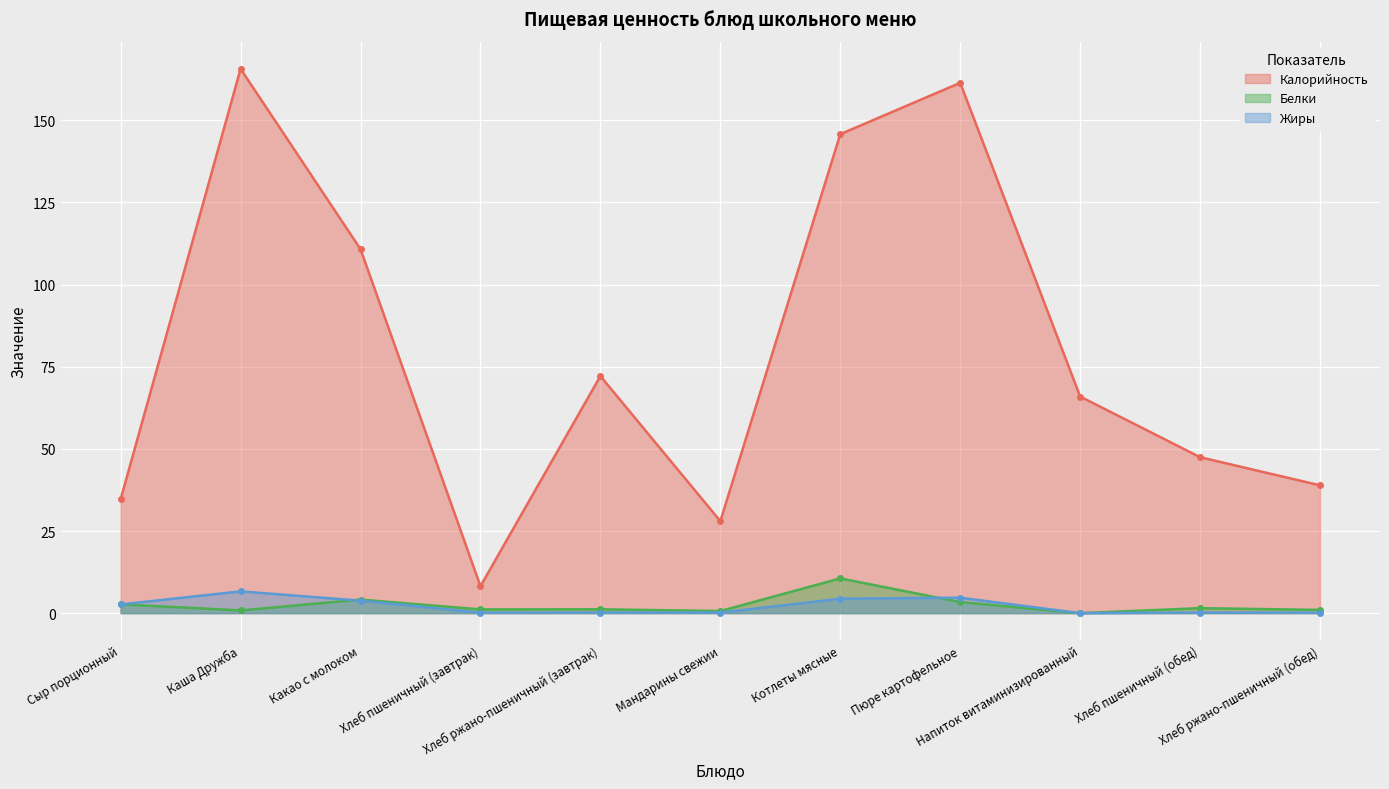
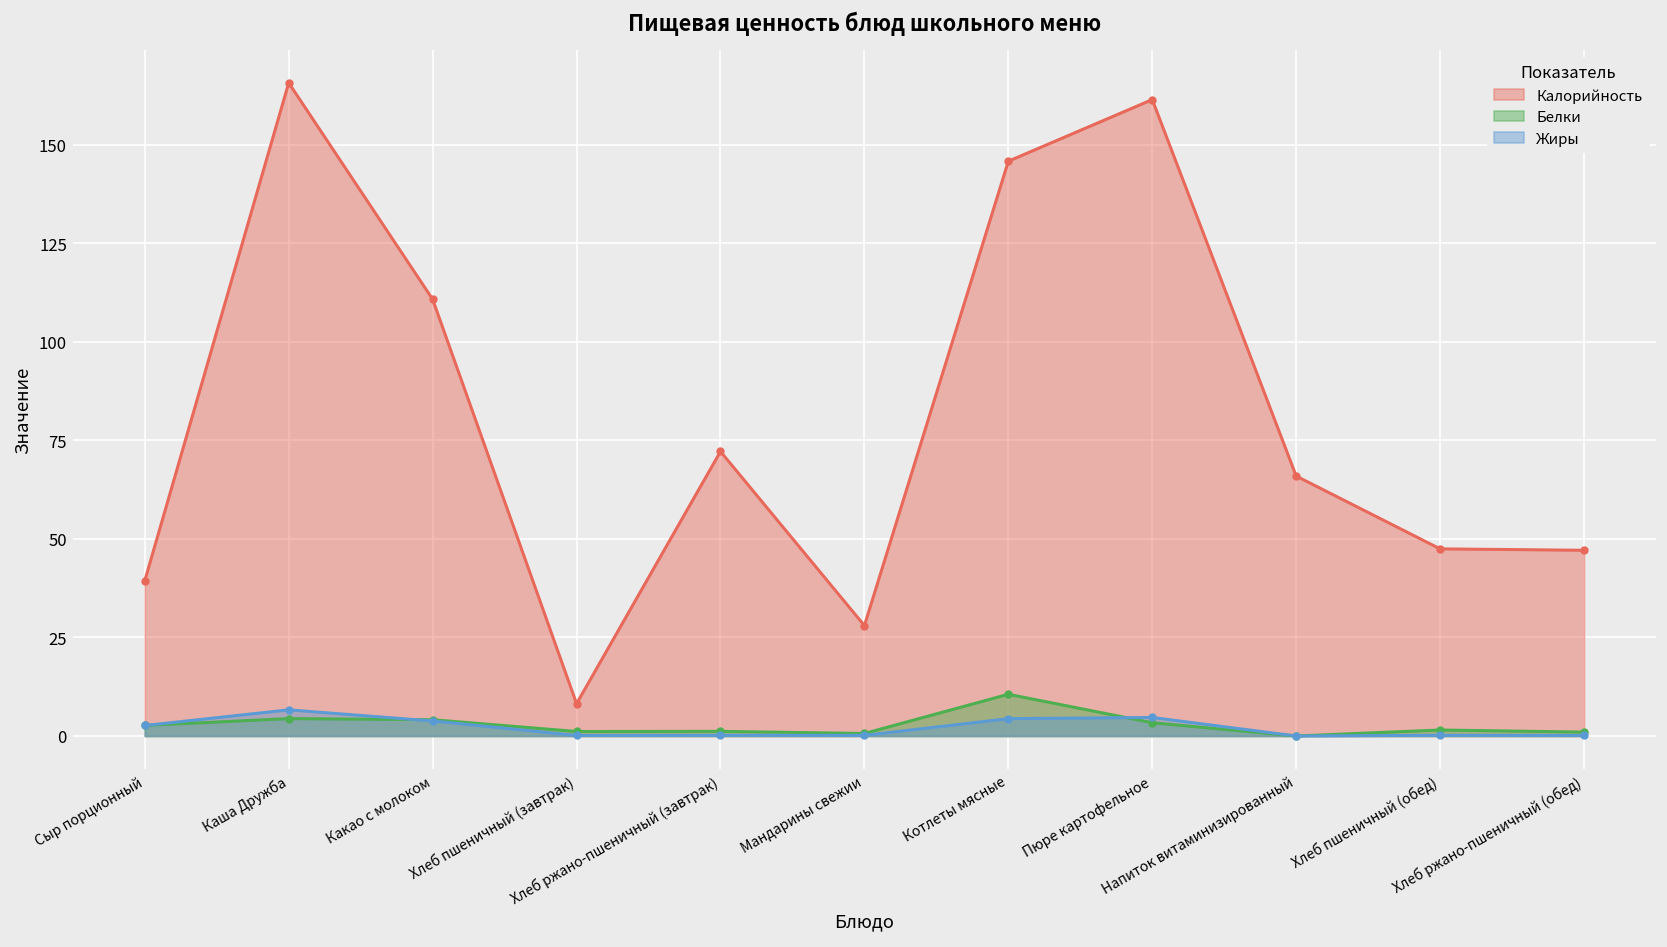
Калорийность, Сыр порционный: 35 -> 39
Белки, Каша Дружба: 1 -> 4
Калорийность, Хлеб ржано-пшеничный (обед): 39 -> 47
